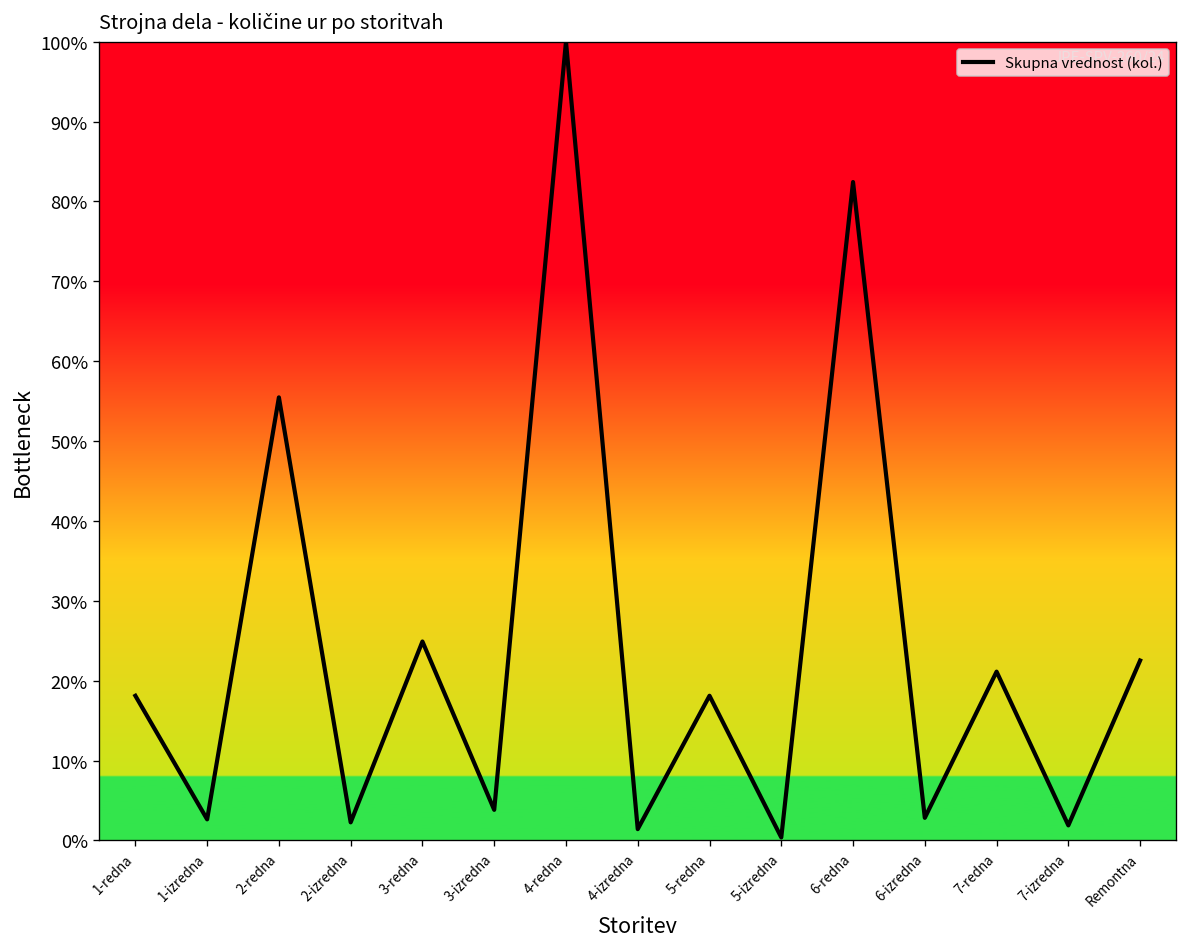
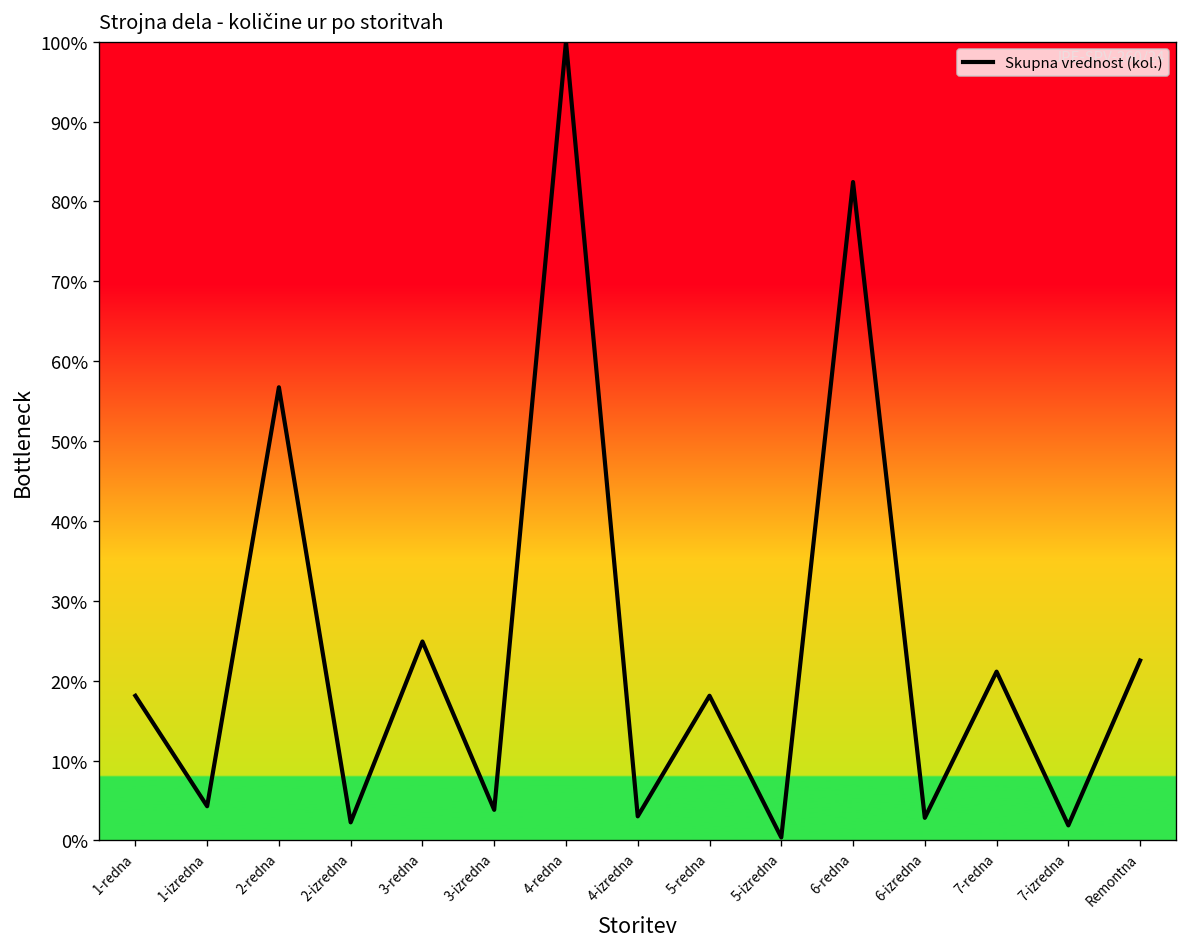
1-izredna: 3% -> 4%
2-redna: 55% -> 57%
4-izredna: 1% -> 3%
